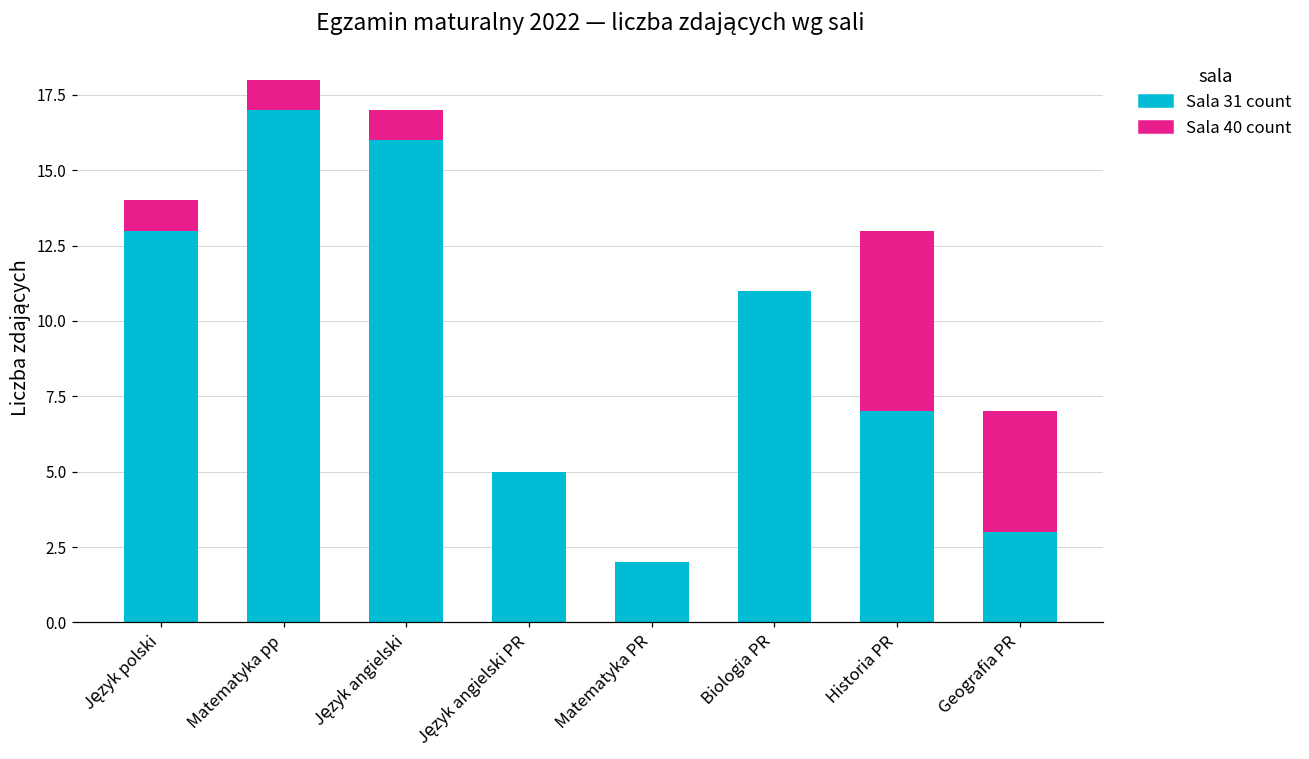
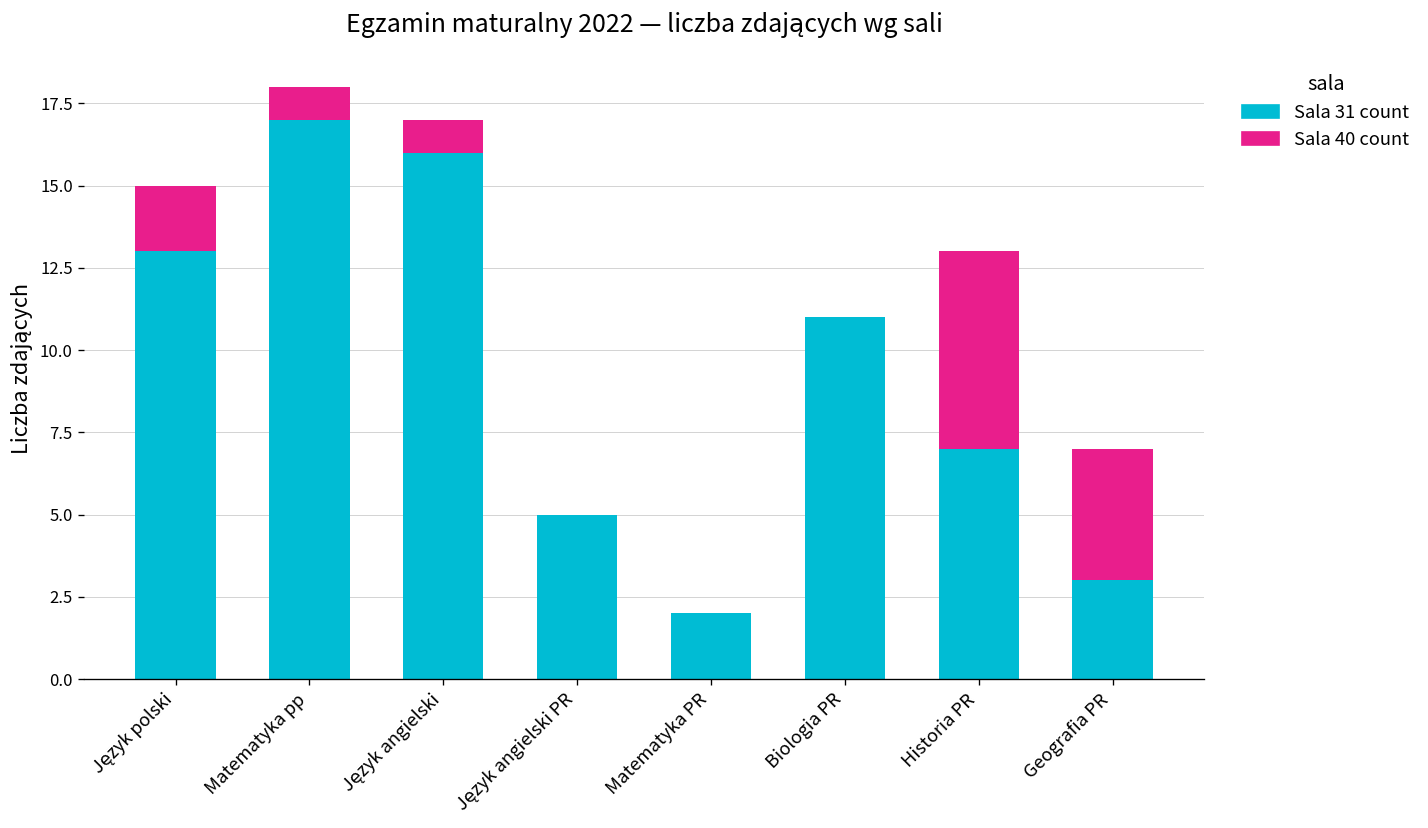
Sala 40 count, Język polski: 1 -> 2
